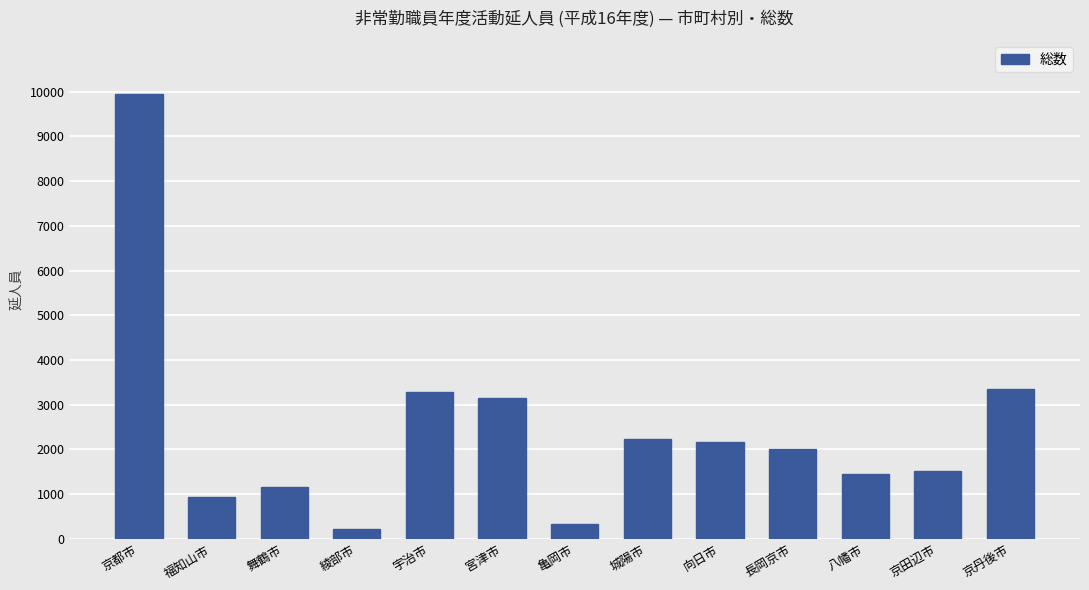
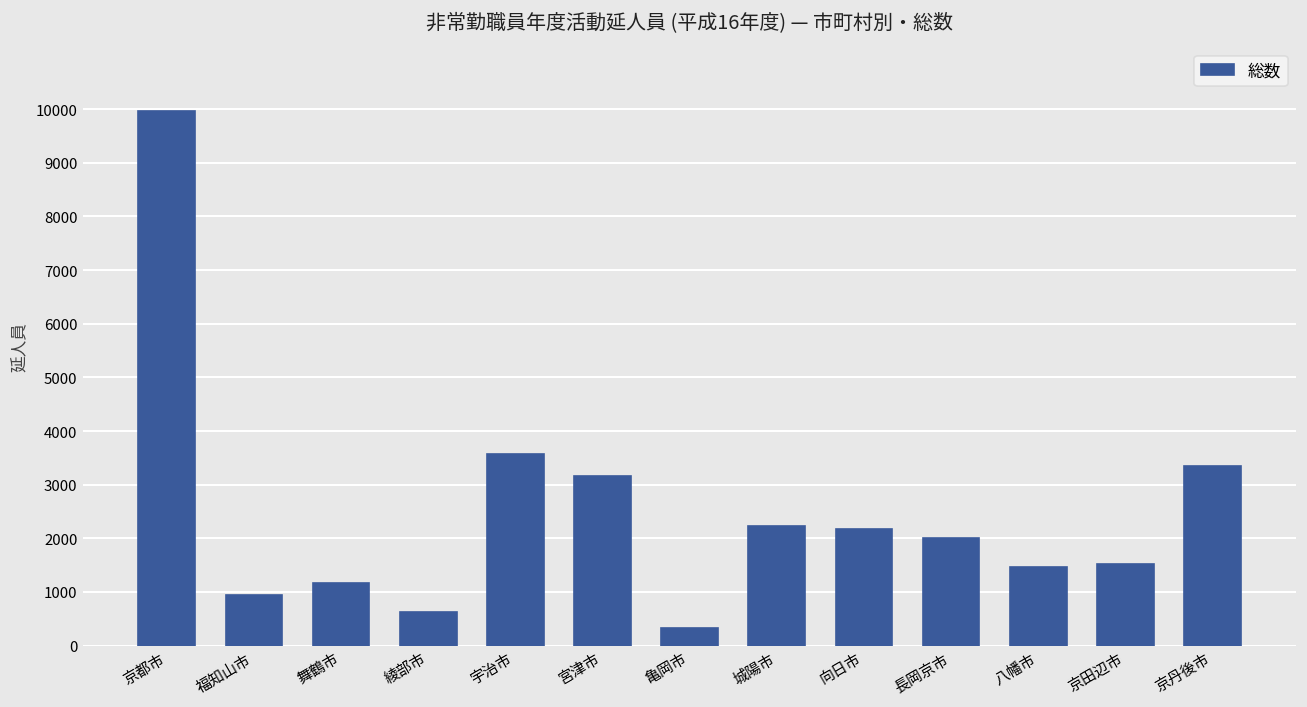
綾部市: 200 -> 600
宇治市: 3300 -> 3600
